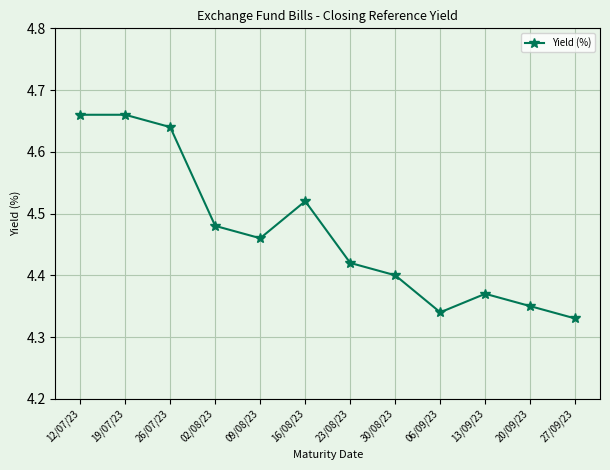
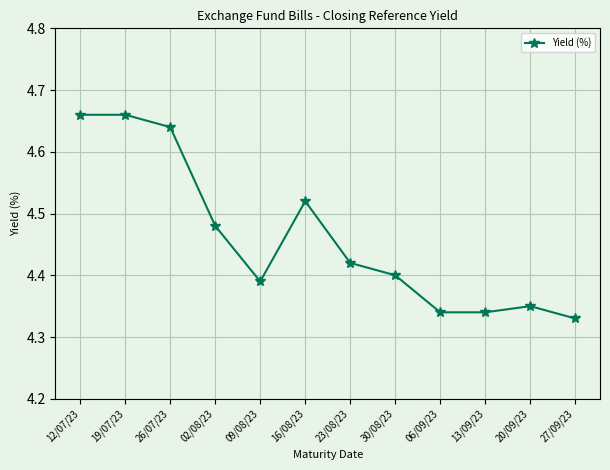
09/08/23: 4.46 -> 4.39
13/09/23: 4.37 -> 4.34
